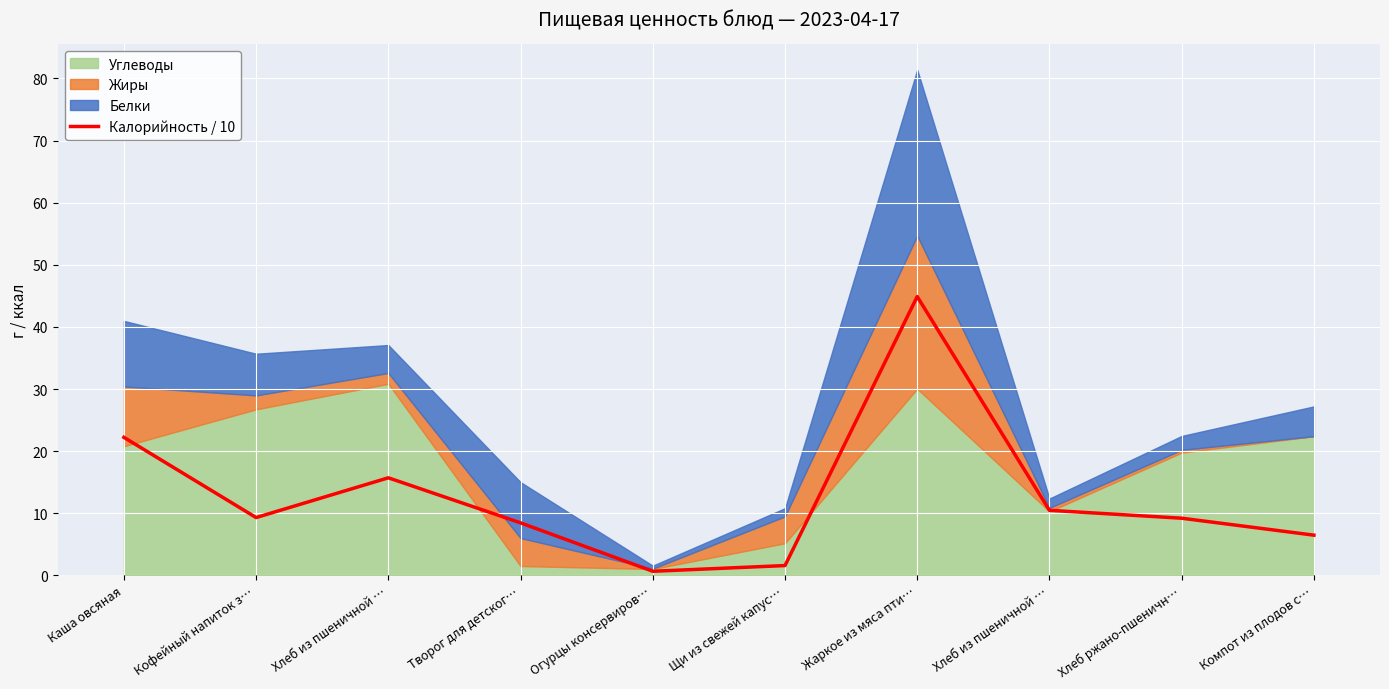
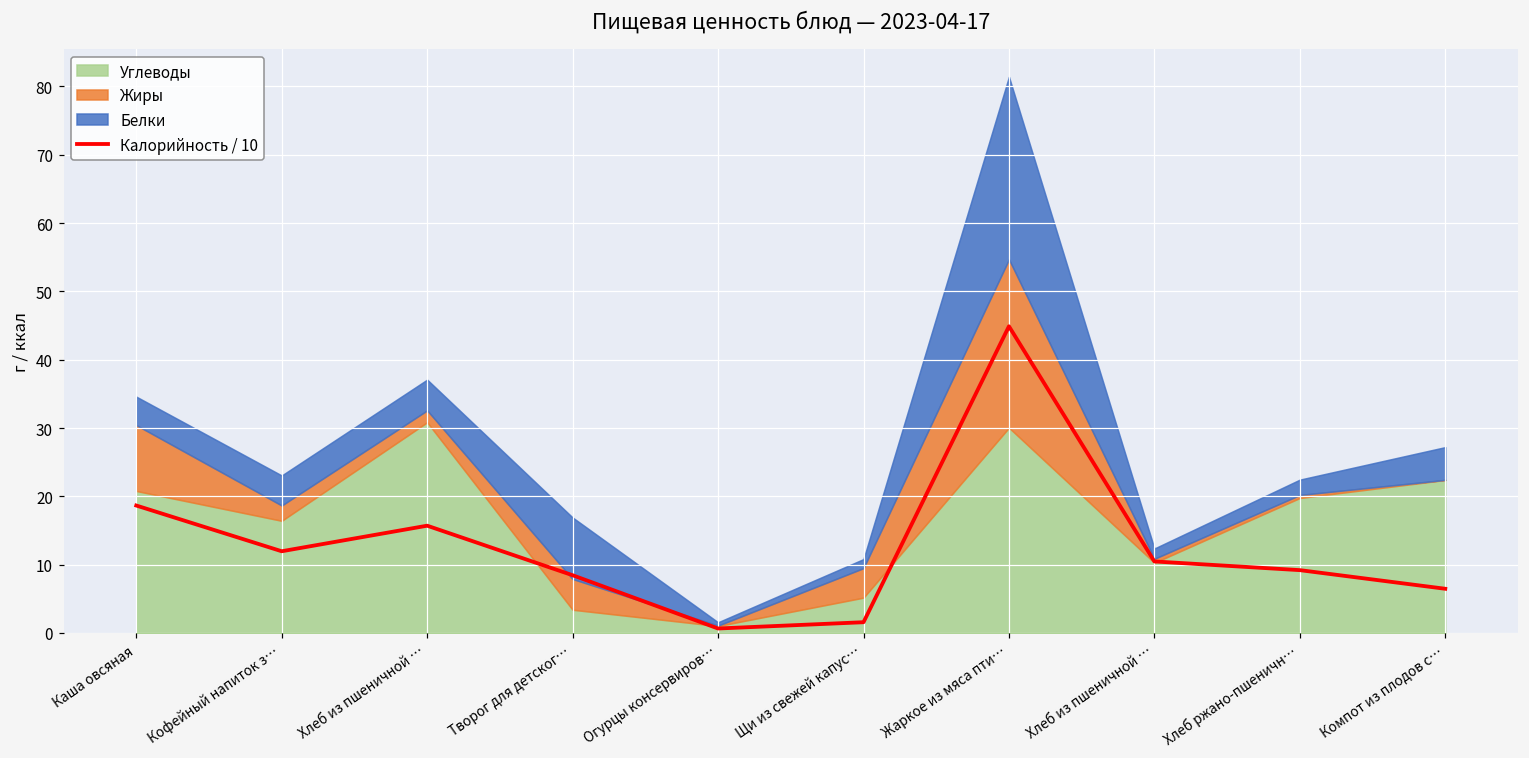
Калорийность / 10, Каша овсяная: 22 -> 19
Белки, Каша овсяная: 11 -> 4
Калорийность / 10, Кофейный напиток з…: 9 -> 12
Углеводы, Кофейный напиток з…: 27 -> 16
Белки, Кофейный напиток з…: 7 -> 4
Углеводы, Творог для детског…: 2 -> 3
